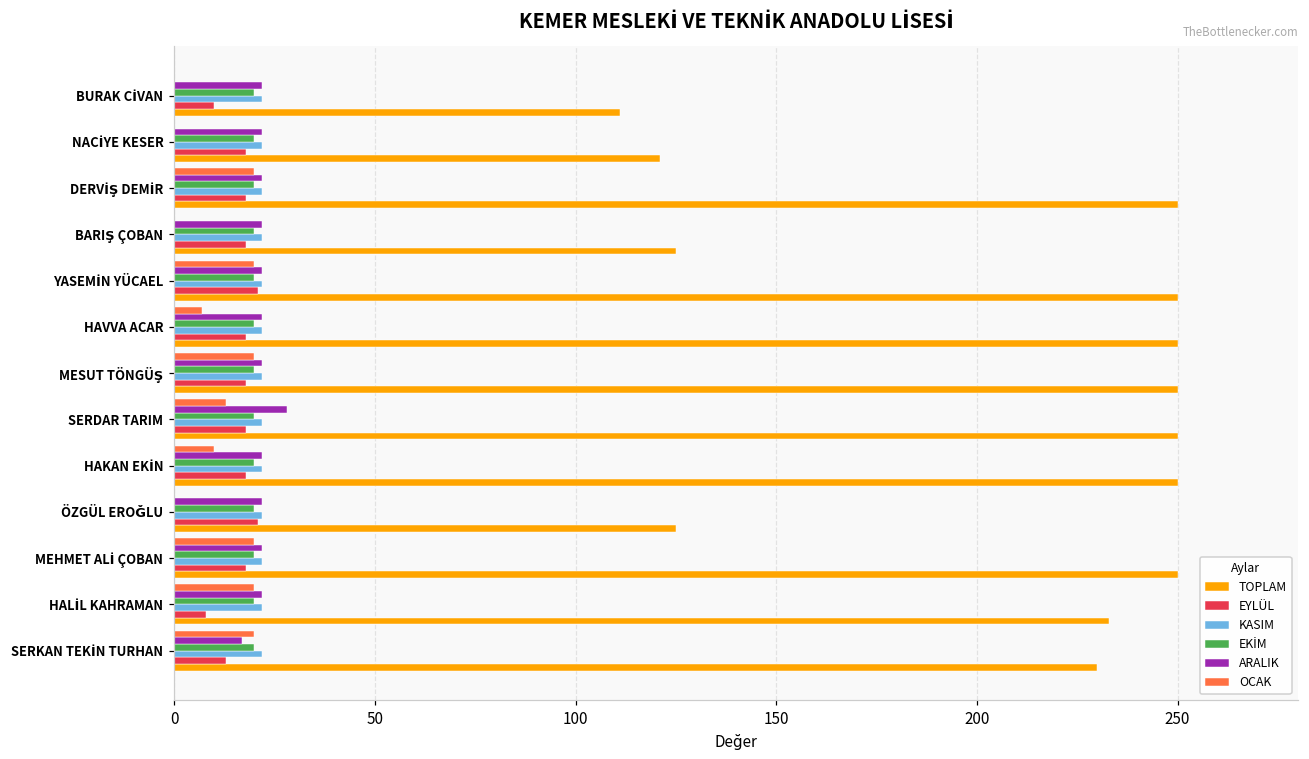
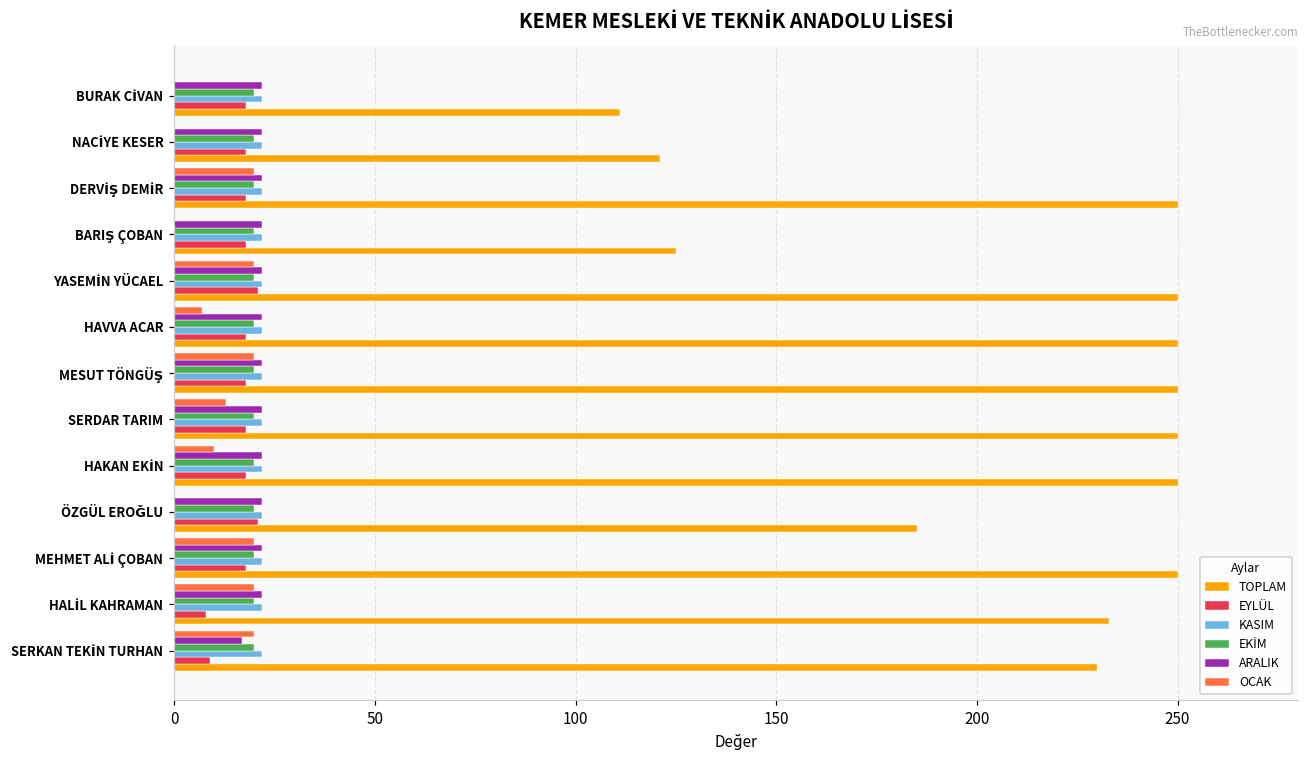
EYLÜL, BURAK CİVAN: 10 -> 18
ARALIK, SERDAR TARIM: 28 -> 22
TOPLAM, ÖZGÜL EROĞLU: 125 -> 185
EYLÜL, SERKAN TEKİN TURHAN: 13 -> 9
